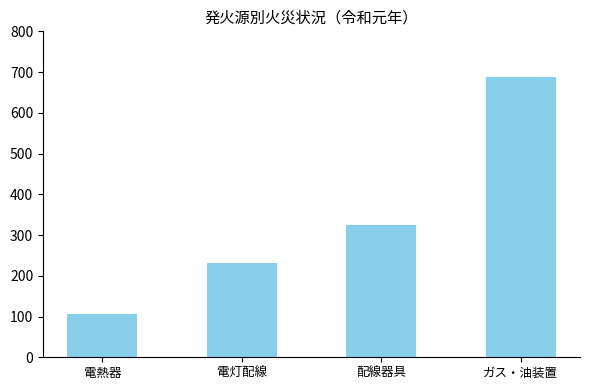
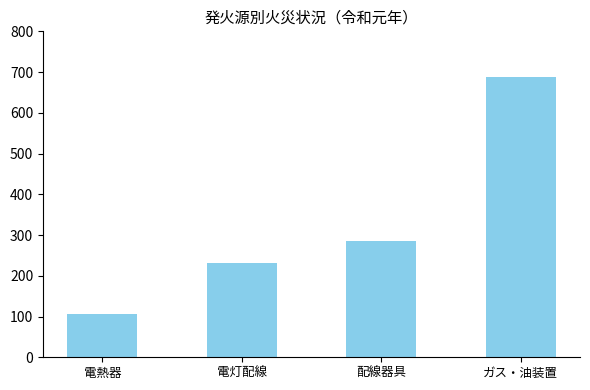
配線器具: 320 -> 290
